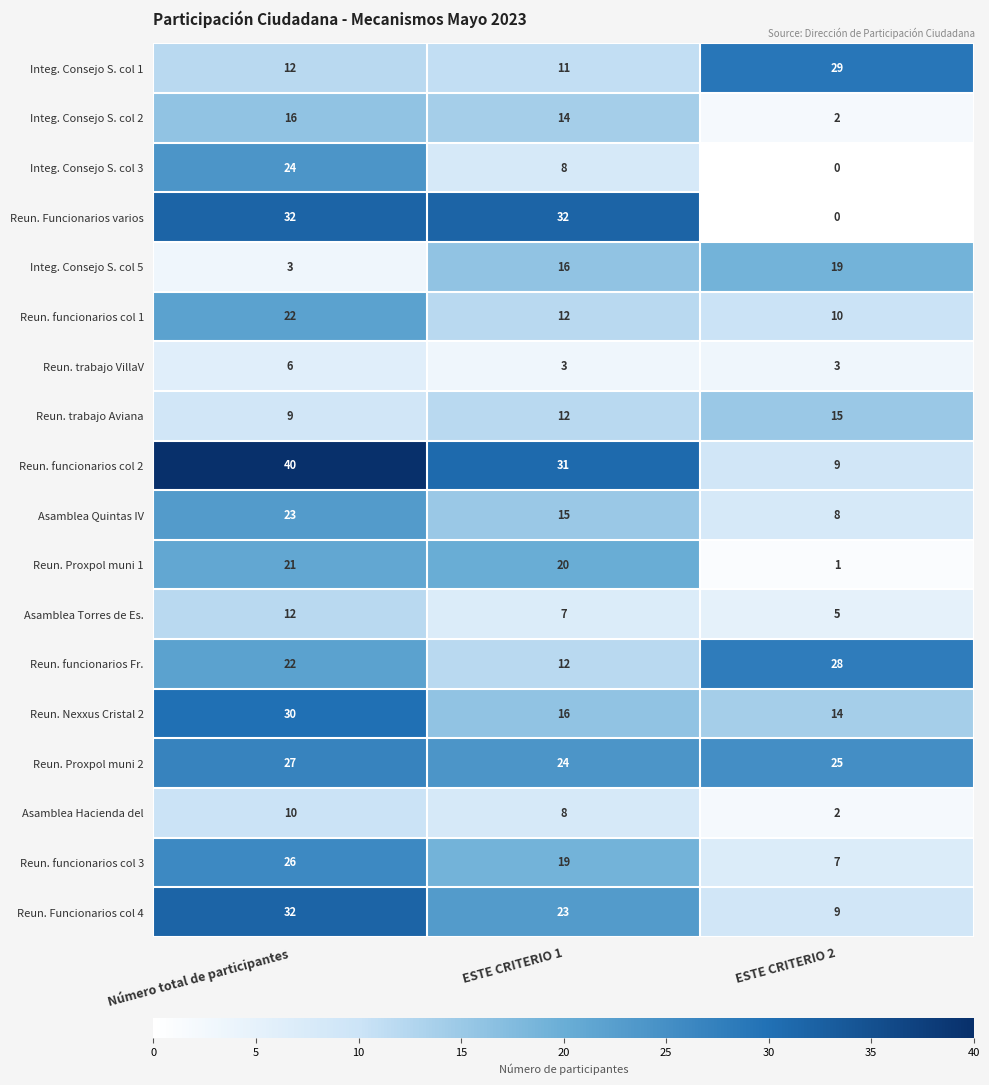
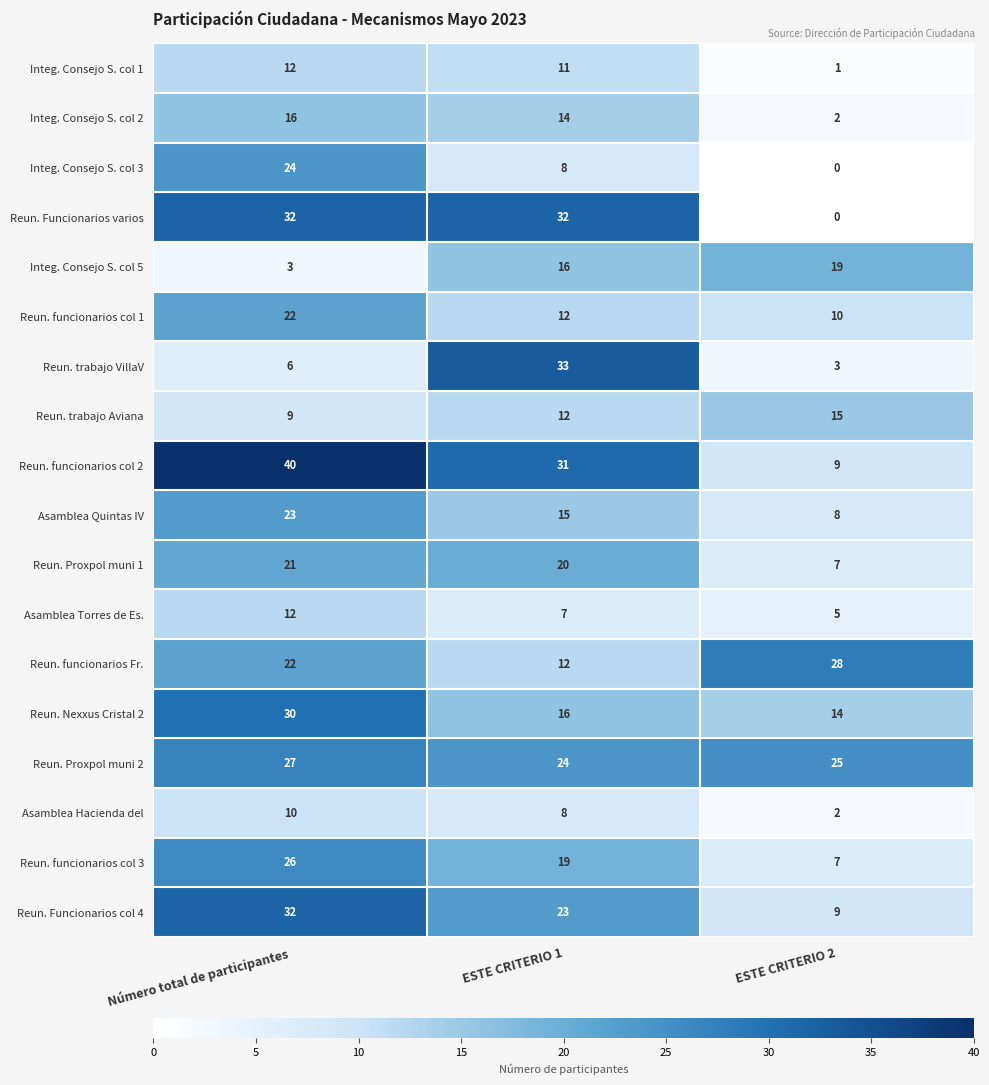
Integ. Consejo S. col 1, ESTE CRITERIO 2: 29 -> 1
Reun. trabajo VillaV, ESTE CRITERIO 1: 3 -> 33
Reun. Proxpol muni 1, ESTE CRITERIO 2: 1 -> 7
